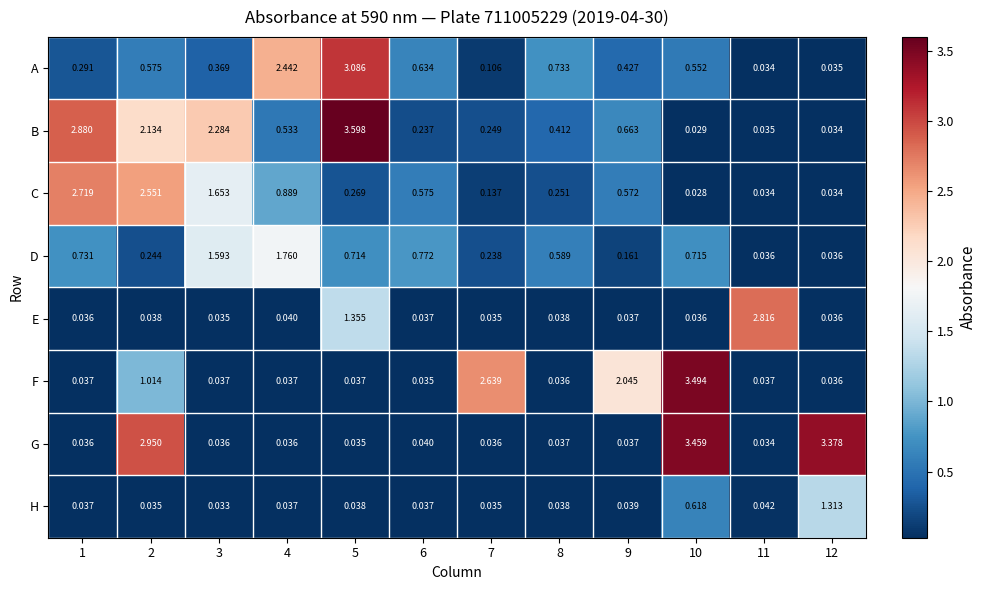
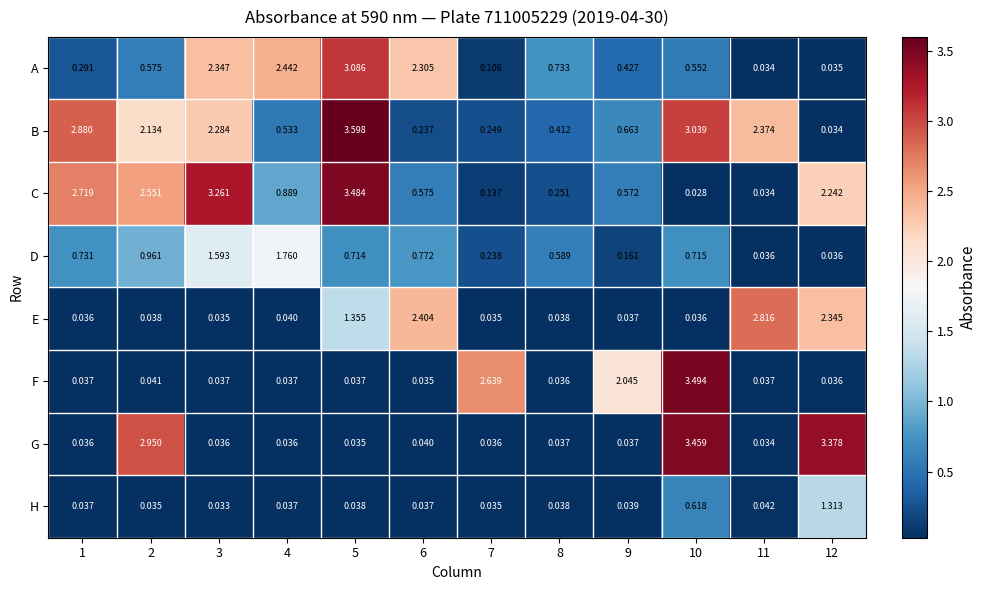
A, 3: 0.369 -> 2.347
A, 6: 0.634 -> 2.305
B, 10: 0.029 -> 3.039
B, 11: 0.035 -> 2.374
C, 3: 1.653 -> 3.261
C, 5: 0.269 -> 3.484
C, 12: 0.034 -> 2.242
D, 2: 0.244 -> 0.961
E, 6: 0.037 -> 2.404
E, 12: 0.036 -> 2.345
F, 2: 1.014 -> 0.041
